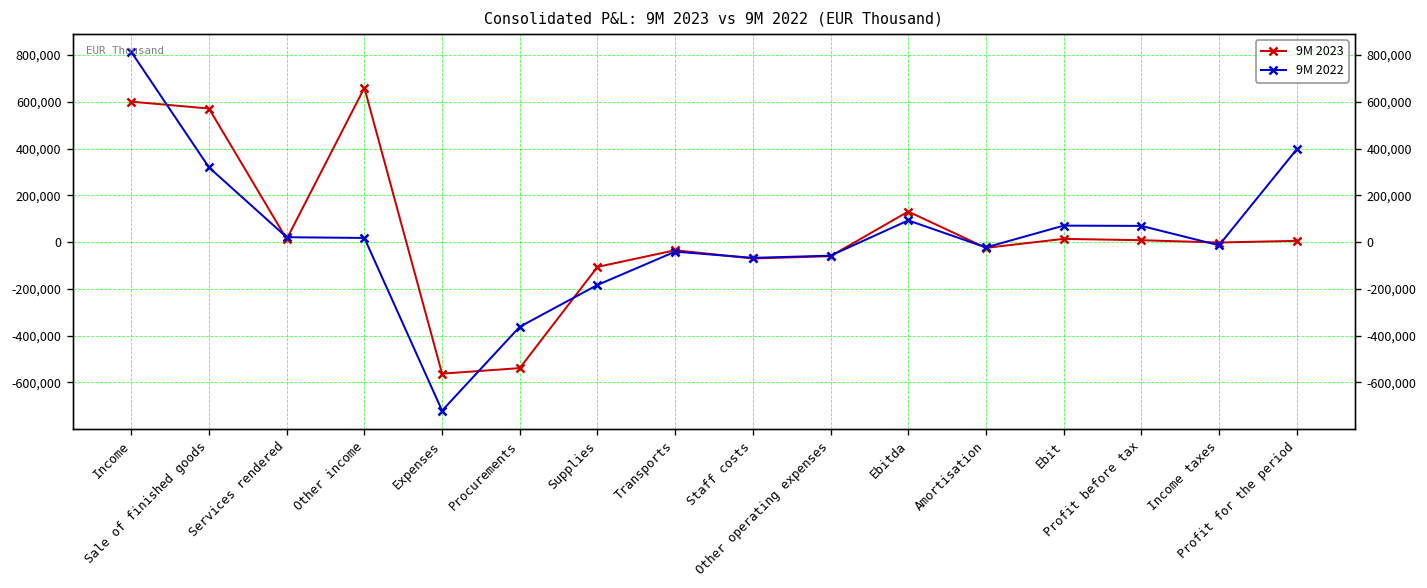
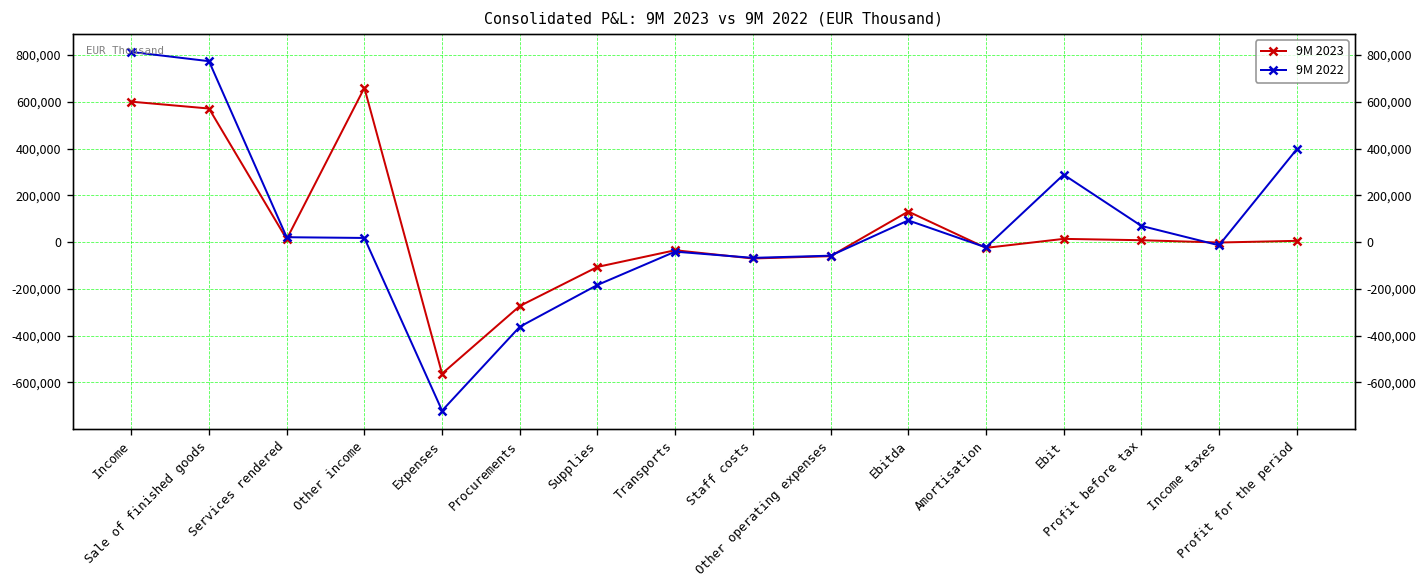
9M 2022, Sale of finished goods: 320,000 -> 770,000
9M 2023, Procurements: -540,000 -> -270,000
9M 2022, Ebit: 70,000 -> 290,000
